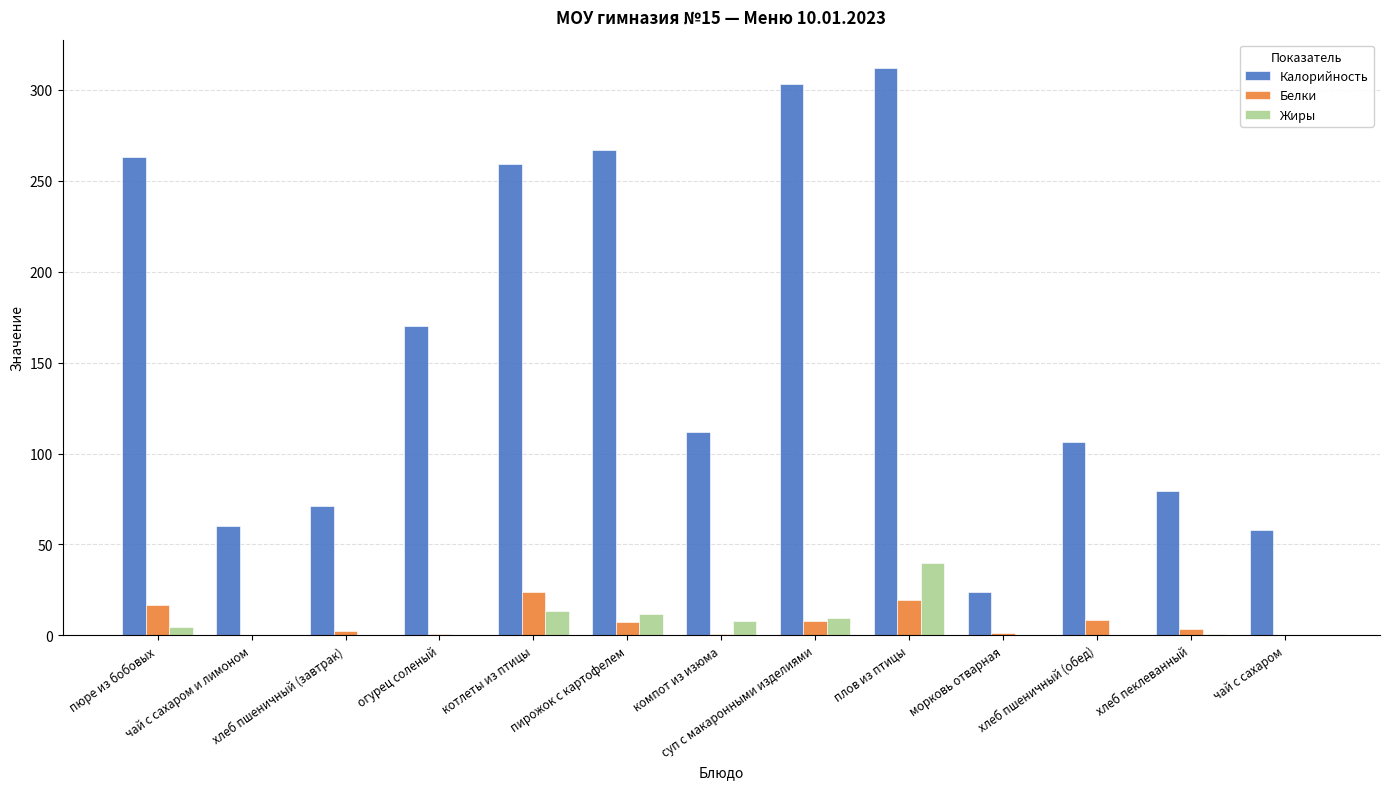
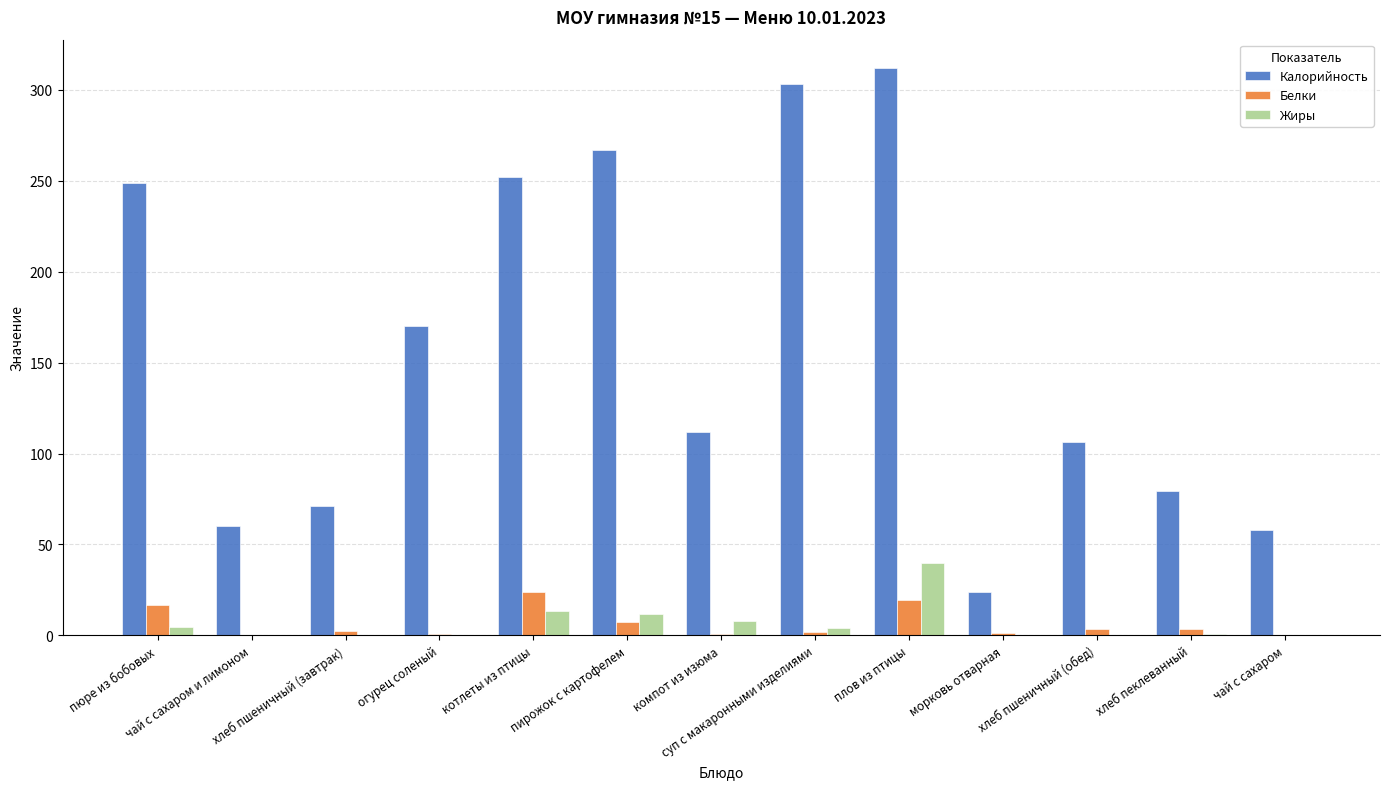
Калорийность, пюре из бобовых: 263 -> 249
Калорийность, котлеты из птицы: 259 -> 252
Белки, суп с макаронными изделиями: 8 -> 2
Жиры, суп с макаронными изделиями: 10 -> 4
Белки, хлеб пшеничный (обед): 9 -> 4
